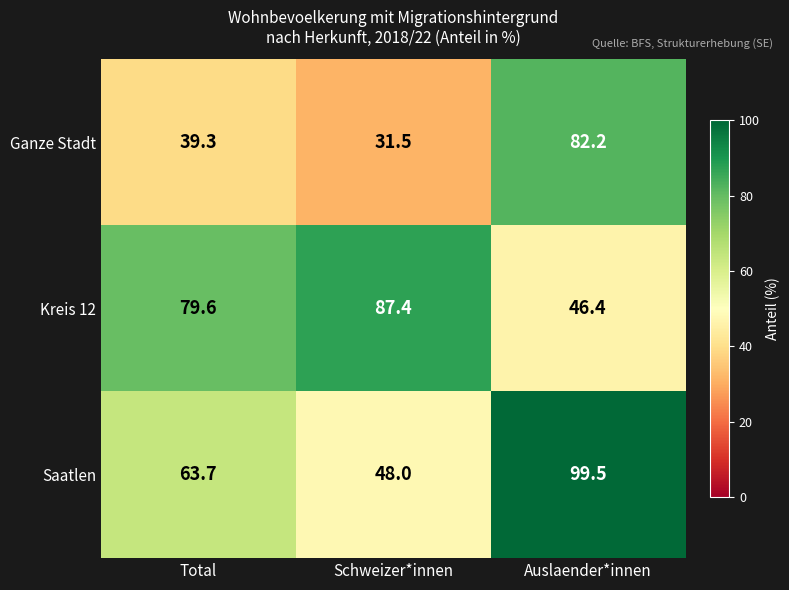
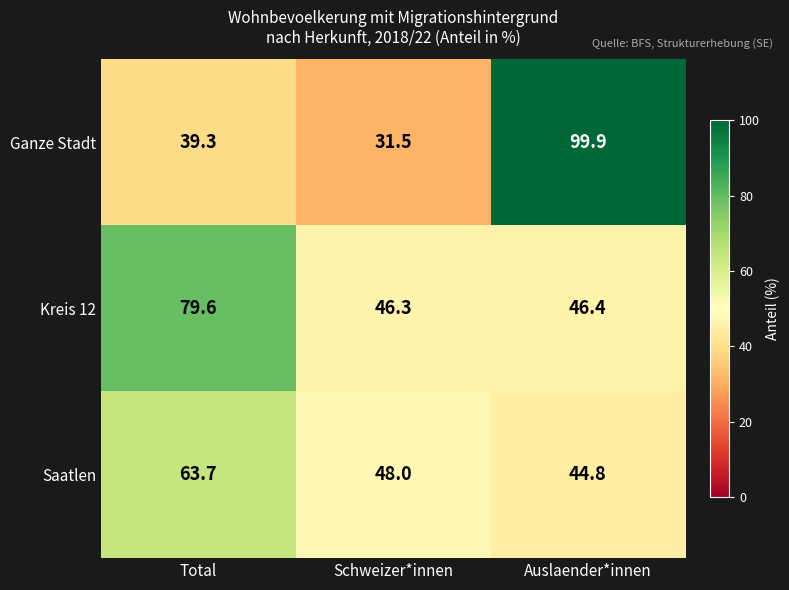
Ganze Stadt, Auslaender*innen: 82.2 -> 99.9
Kreis 12, Schweizer*innen: 87.4 -> 46.3
Saatlen, Auslaender*innen: 99.5 -> 44.8
